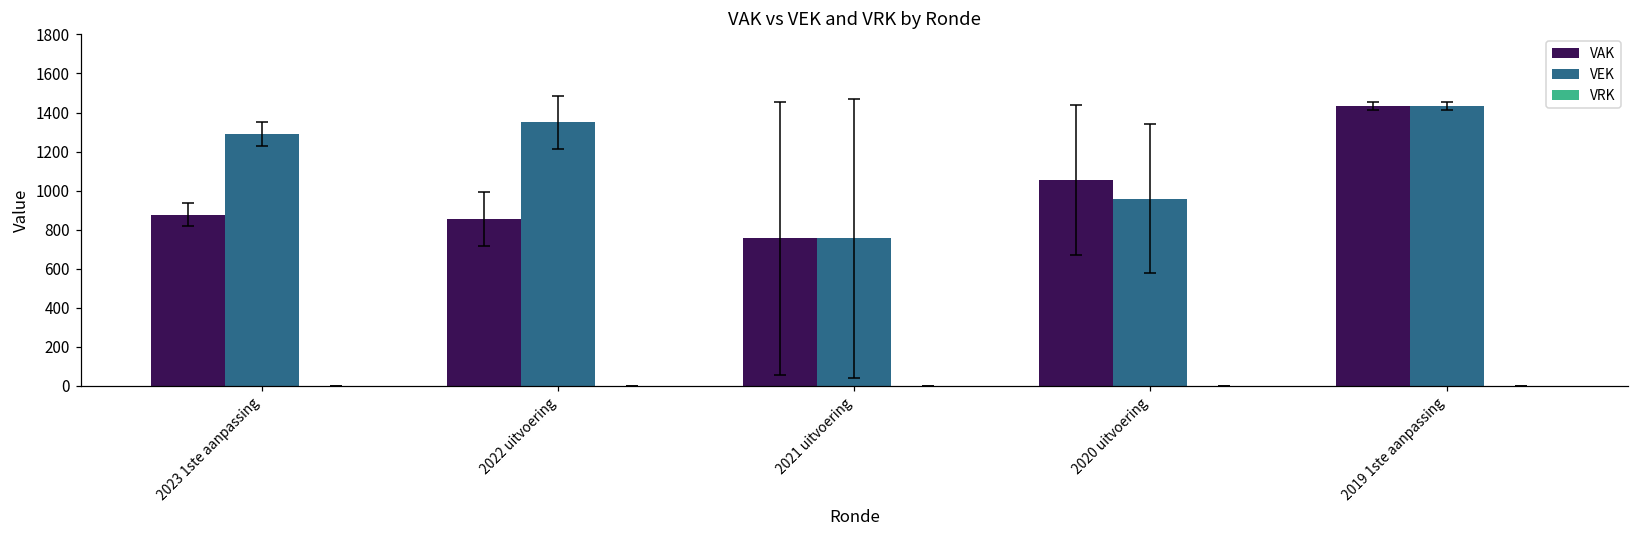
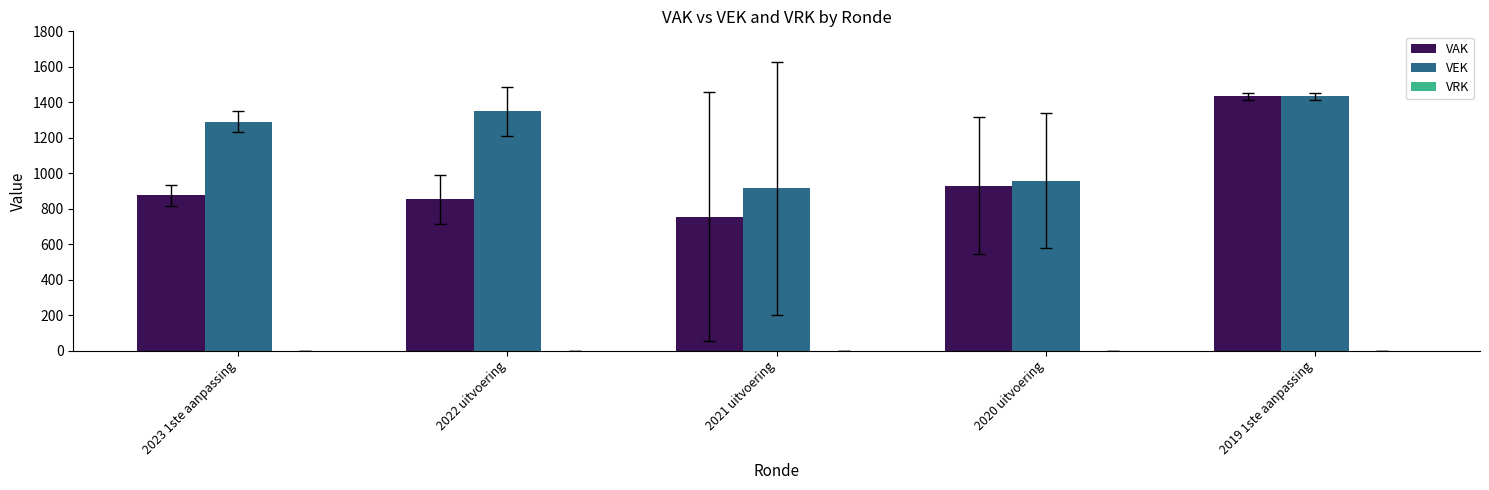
VEK, 2021 uitvoering: 760 -> 920
VAK, 2020 uitvoering: 1050 -> 930
